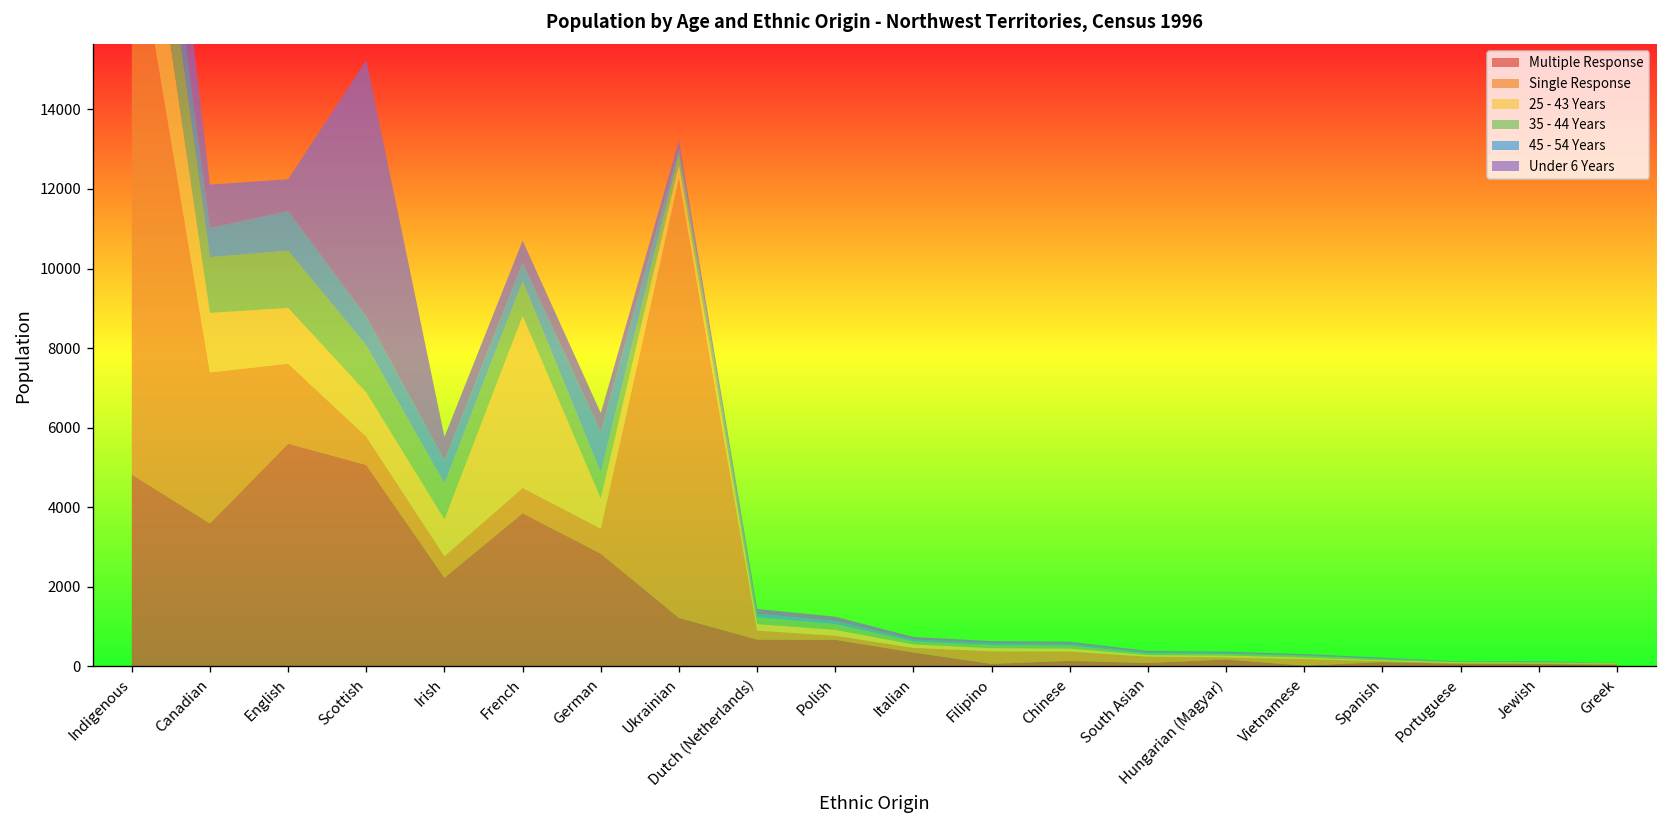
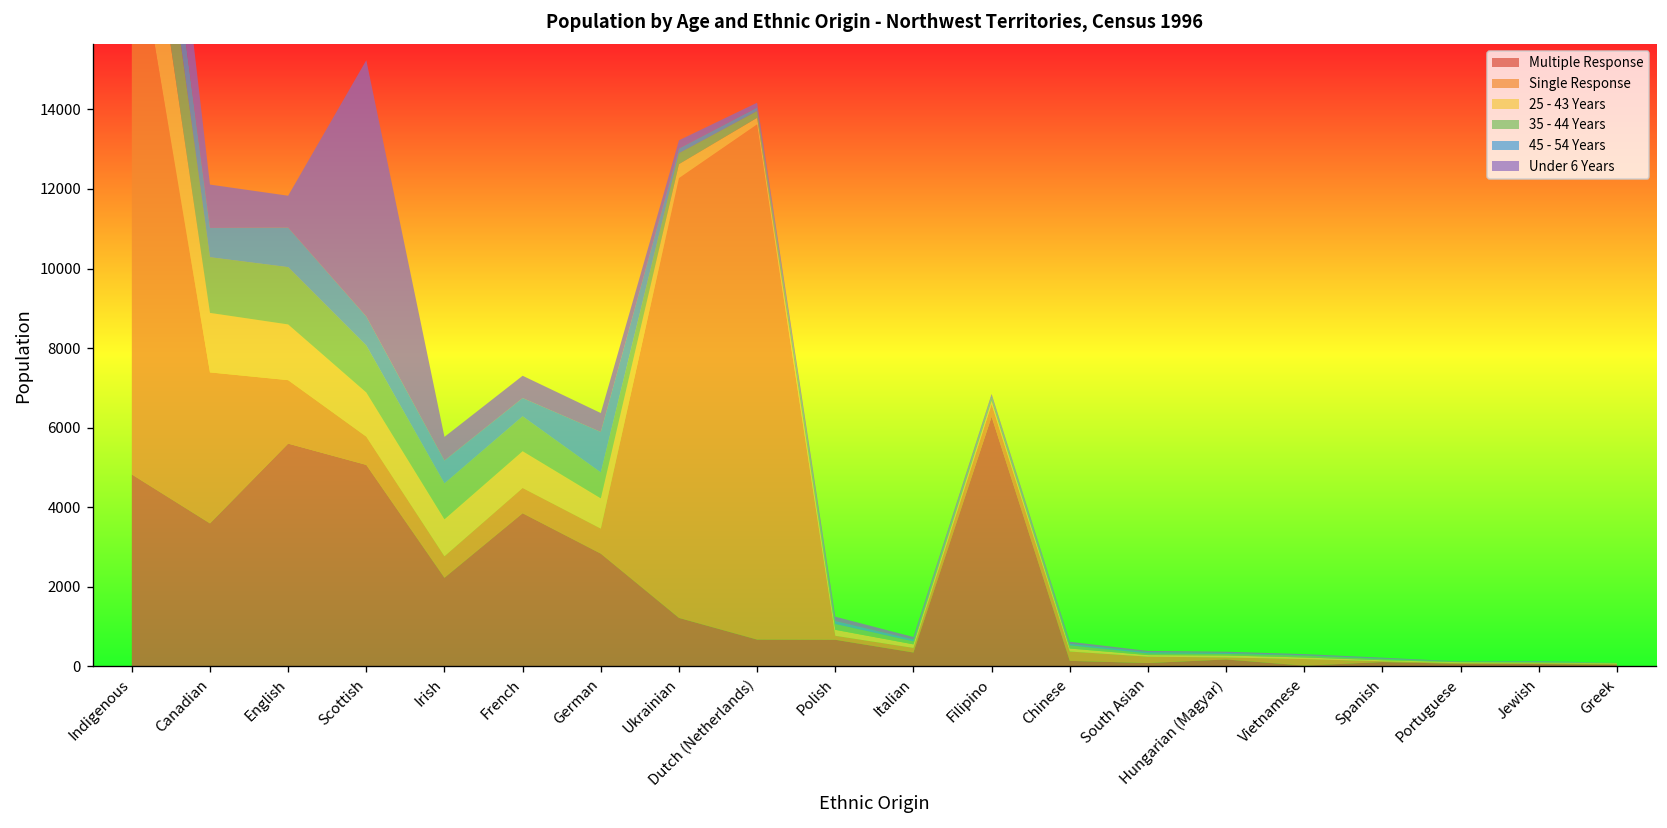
Single Response, English: 2000 -> 1600
25 - 43 Years, French: 4300 -> 900
Single Response, Dutch (Netherlands): 200 -> 12900
Multiple Response, Filipino: 100 -> 6300
